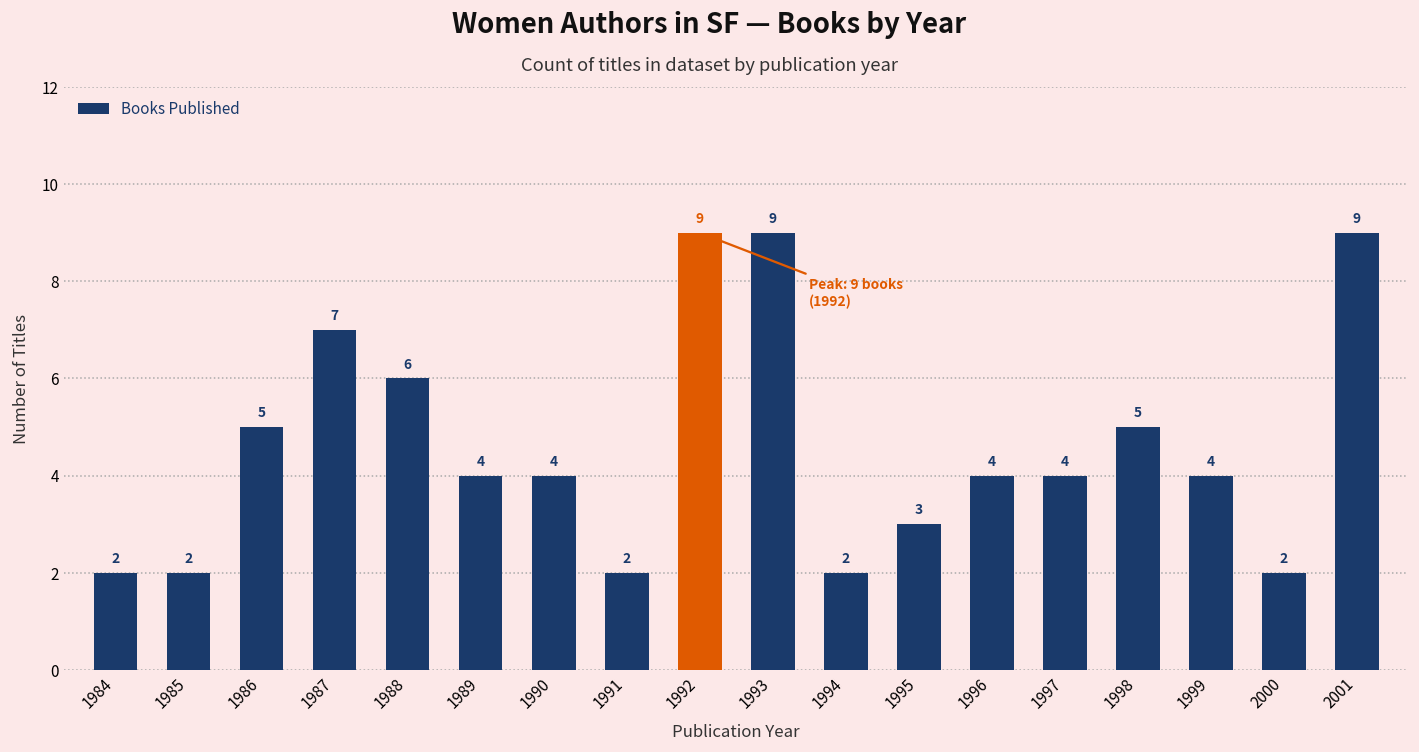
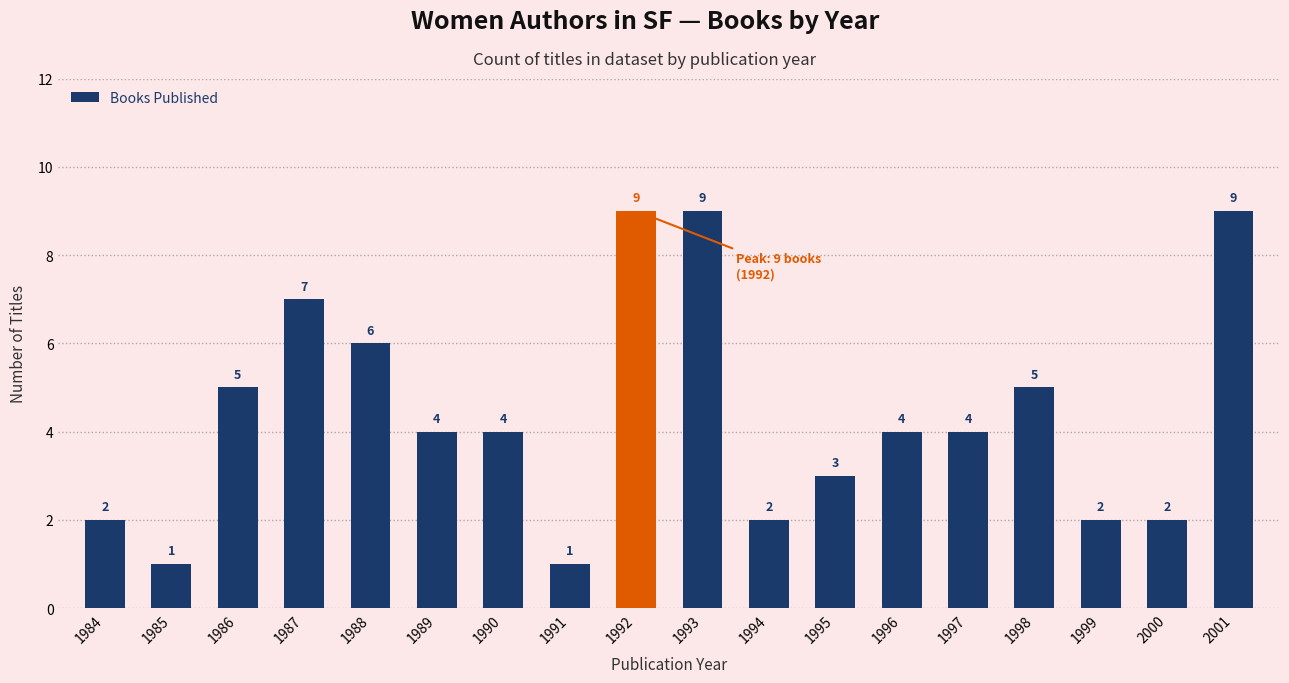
1985: 2 -> 1
1991: 2 -> 1
1999: 4 -> 2
